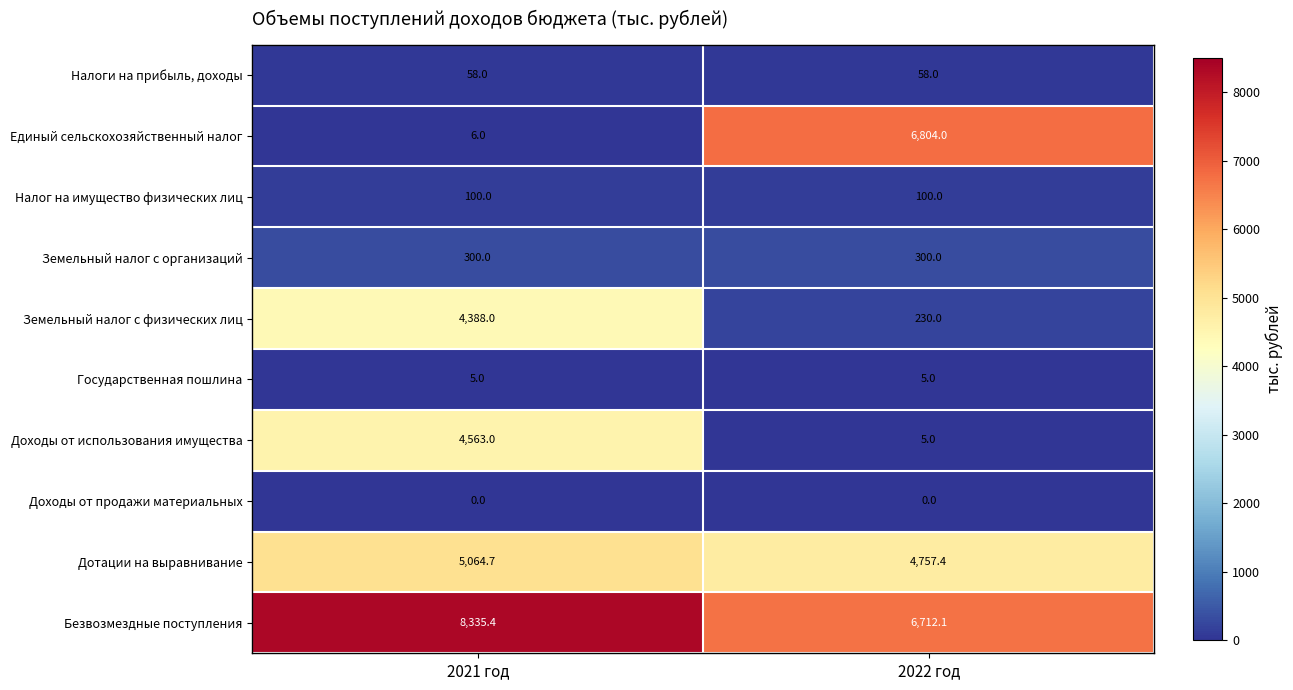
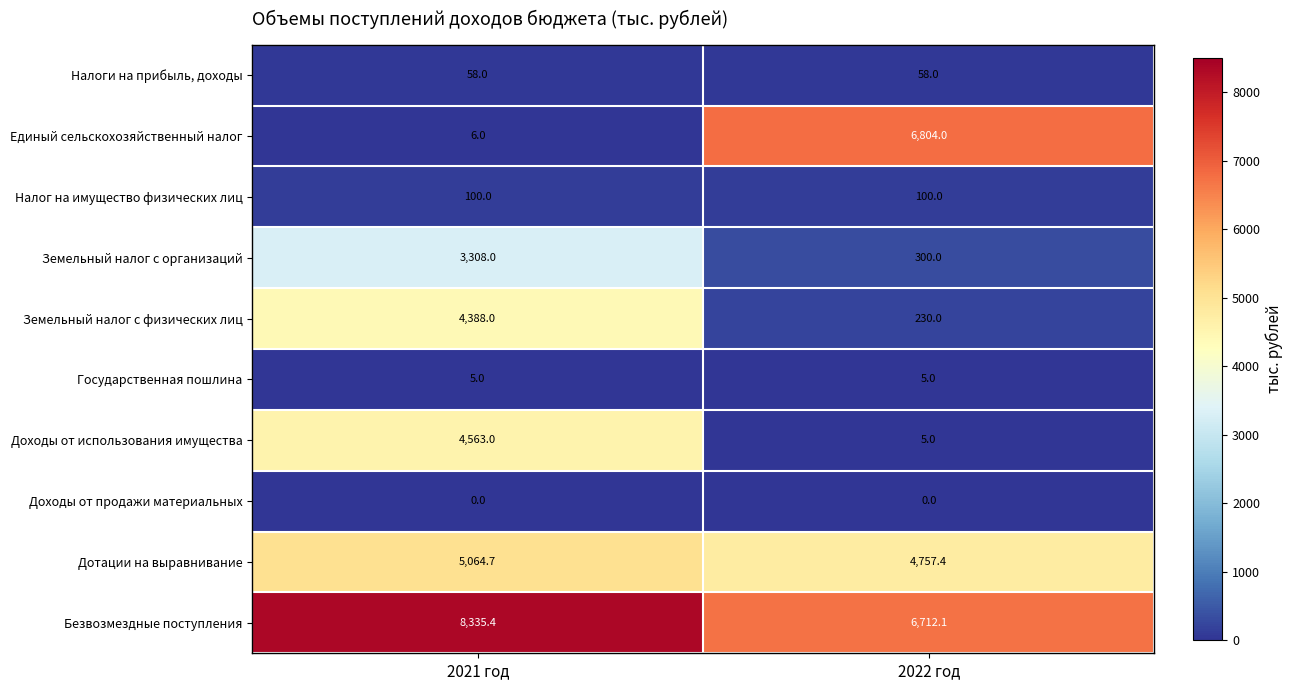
Земельный налог с организаций, 2021 год: 300.0 -> 3,308.0
